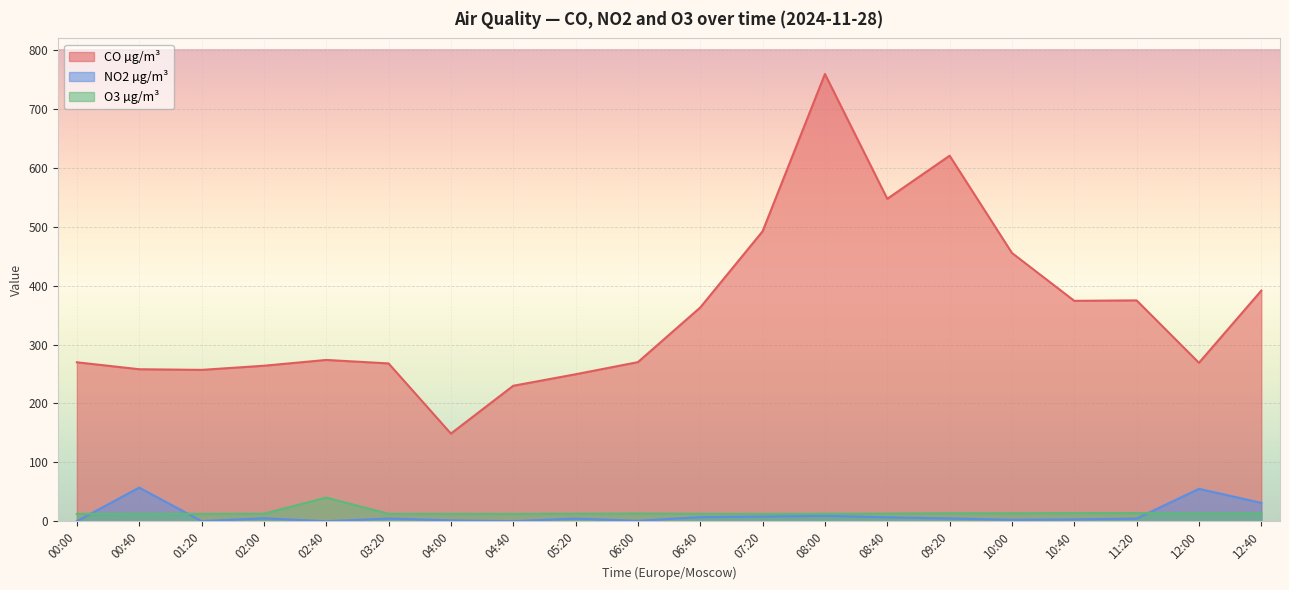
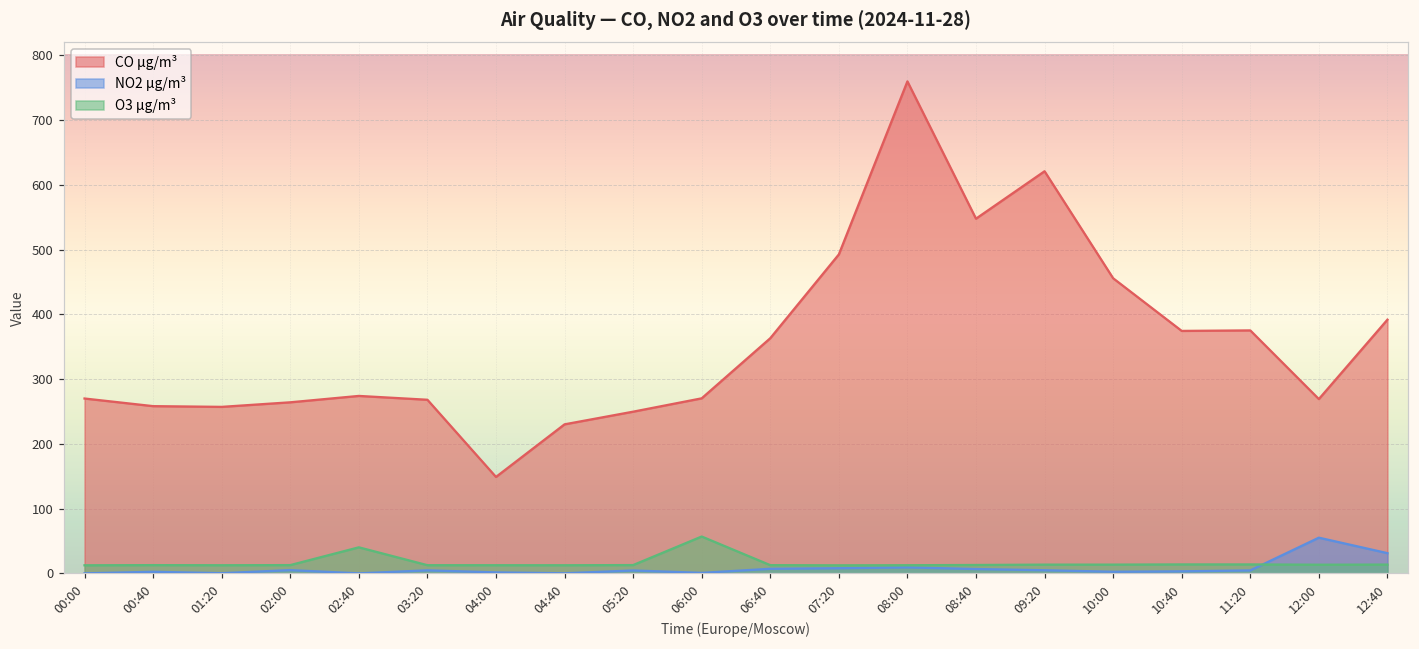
NO2 µg/m³, 00:40: 60 -> 0
O3 µg/m³, 06:00: 10 -> 60
